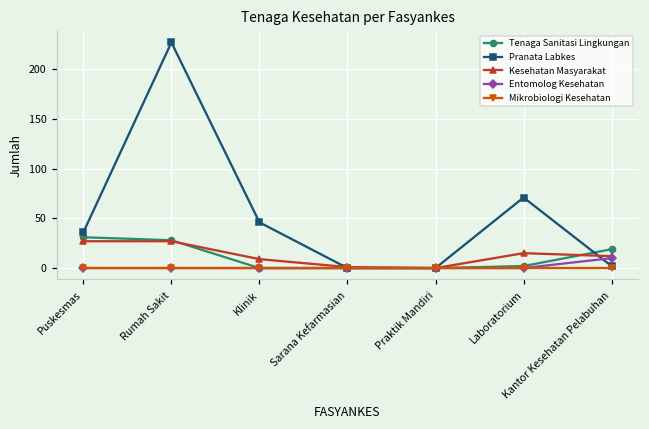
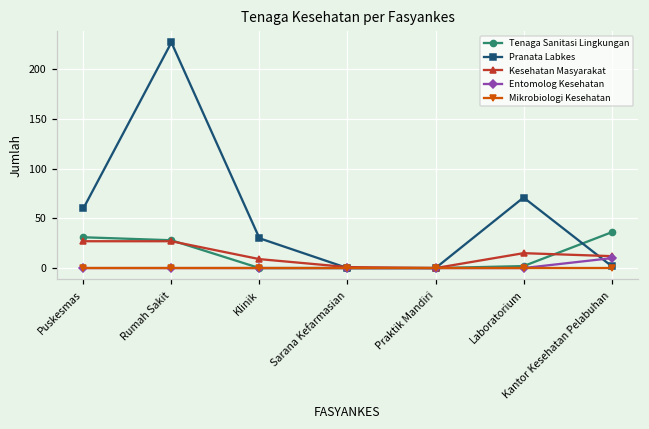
Pranata Labkes, Puskesmas: 40 -> 60
Pranata Labkes, Klinik: 50 -> 30
Tenaga Sanitasi Lingkungan, Kantor Kesehatan Pelabuhan: 20 -> 40
